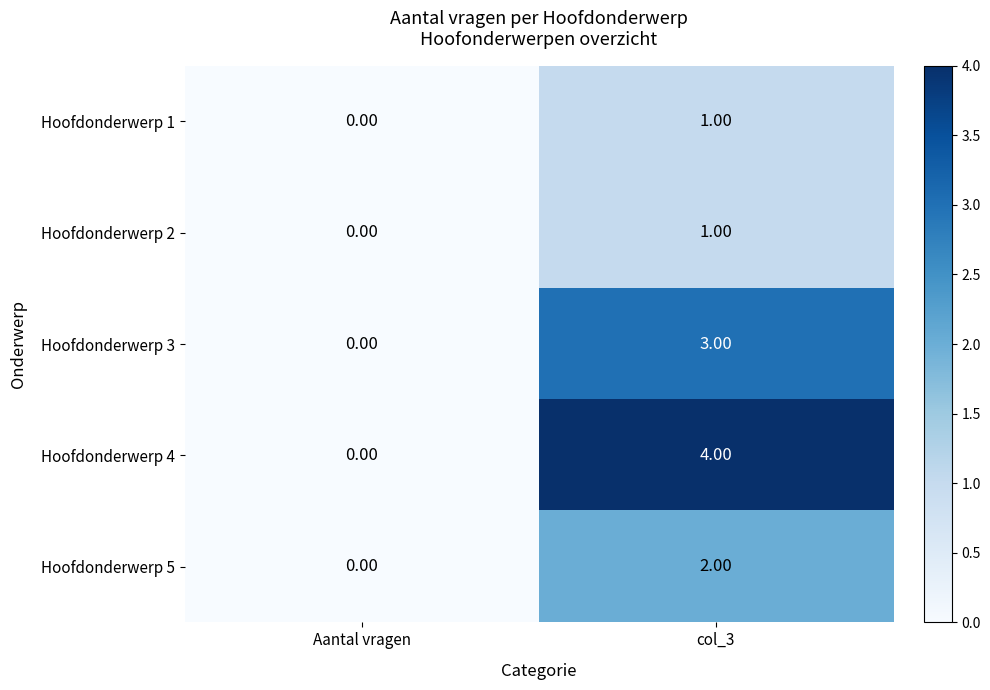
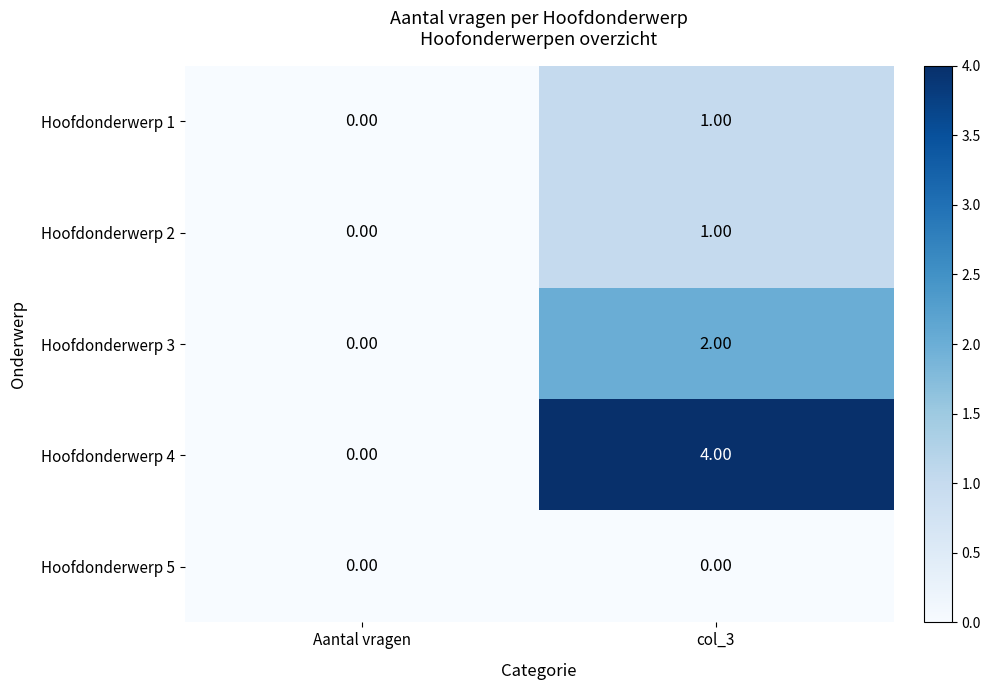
Hoofdonderwerp 3, col_3: 3.00 -> 2.00
Hoofdonderwerp 5, col_3: 2.00 -> 0.00
